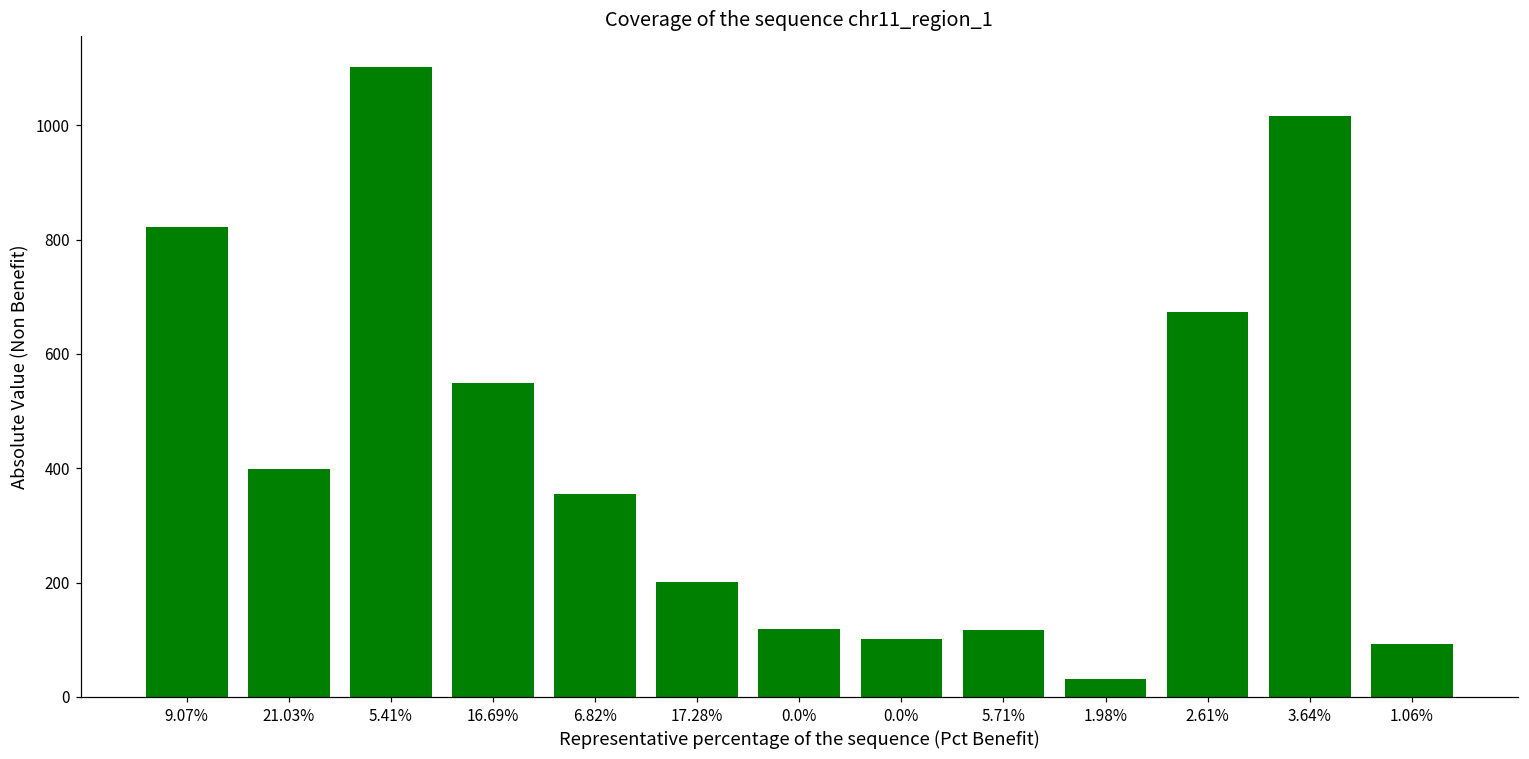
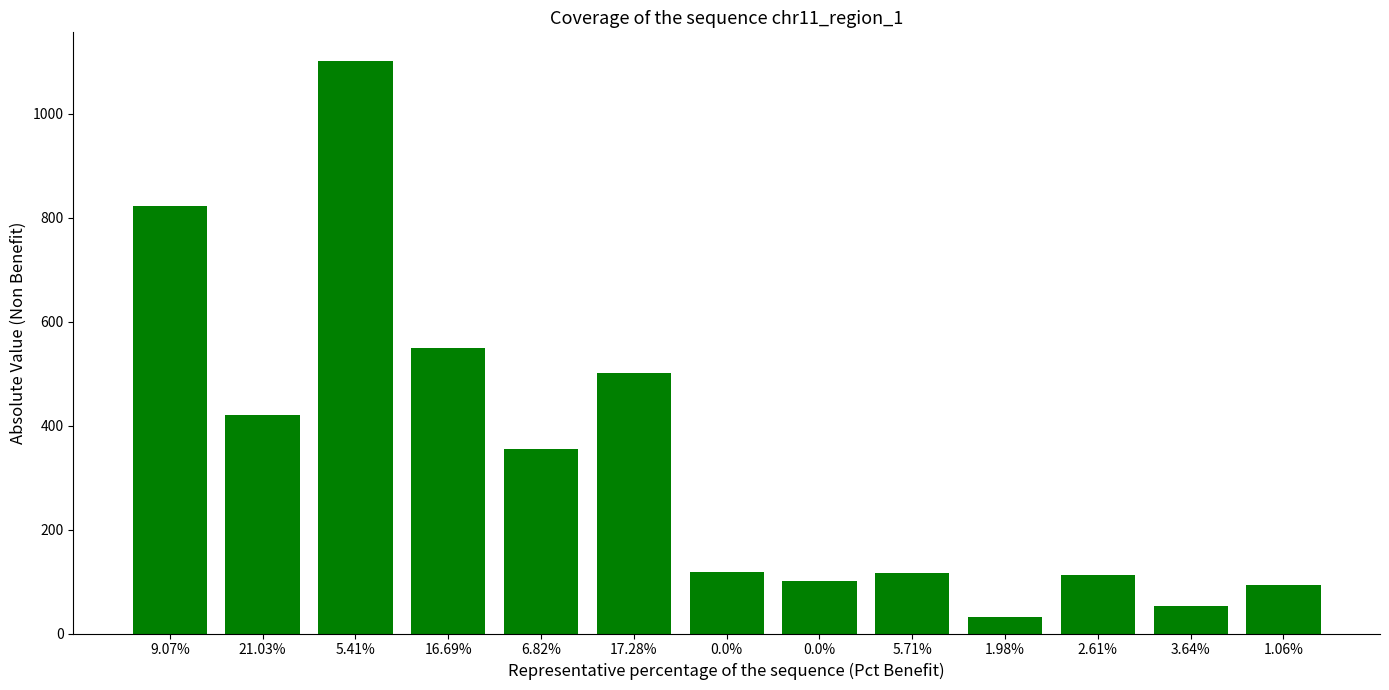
21.03%: 400 -> 420
17.28%: 200 -> 500
2.61%: 670 -> 110
3.64%: 1020 -> 50
